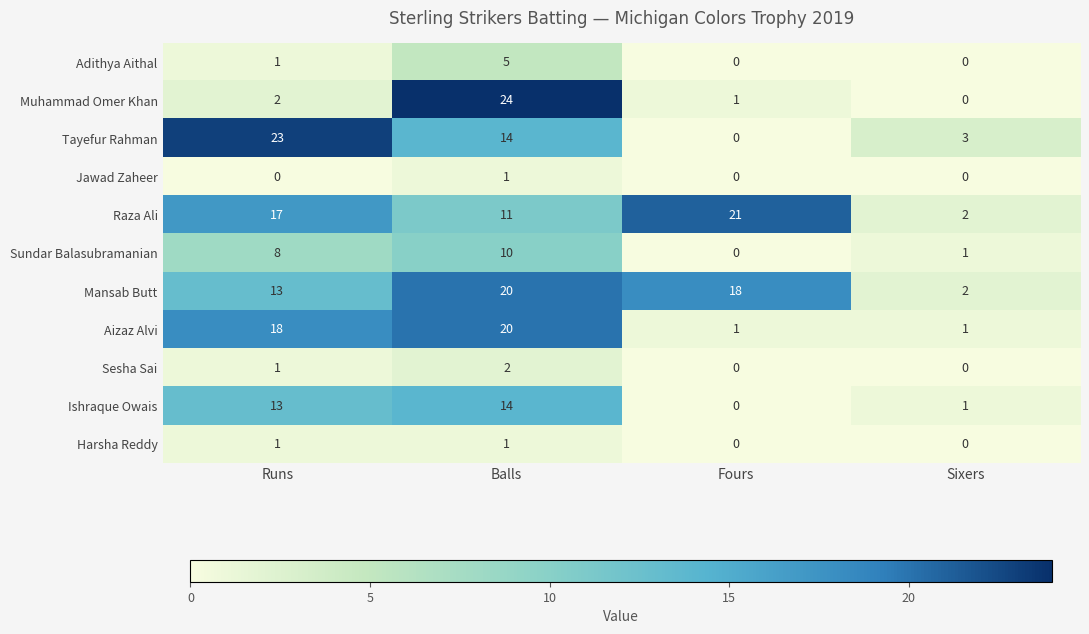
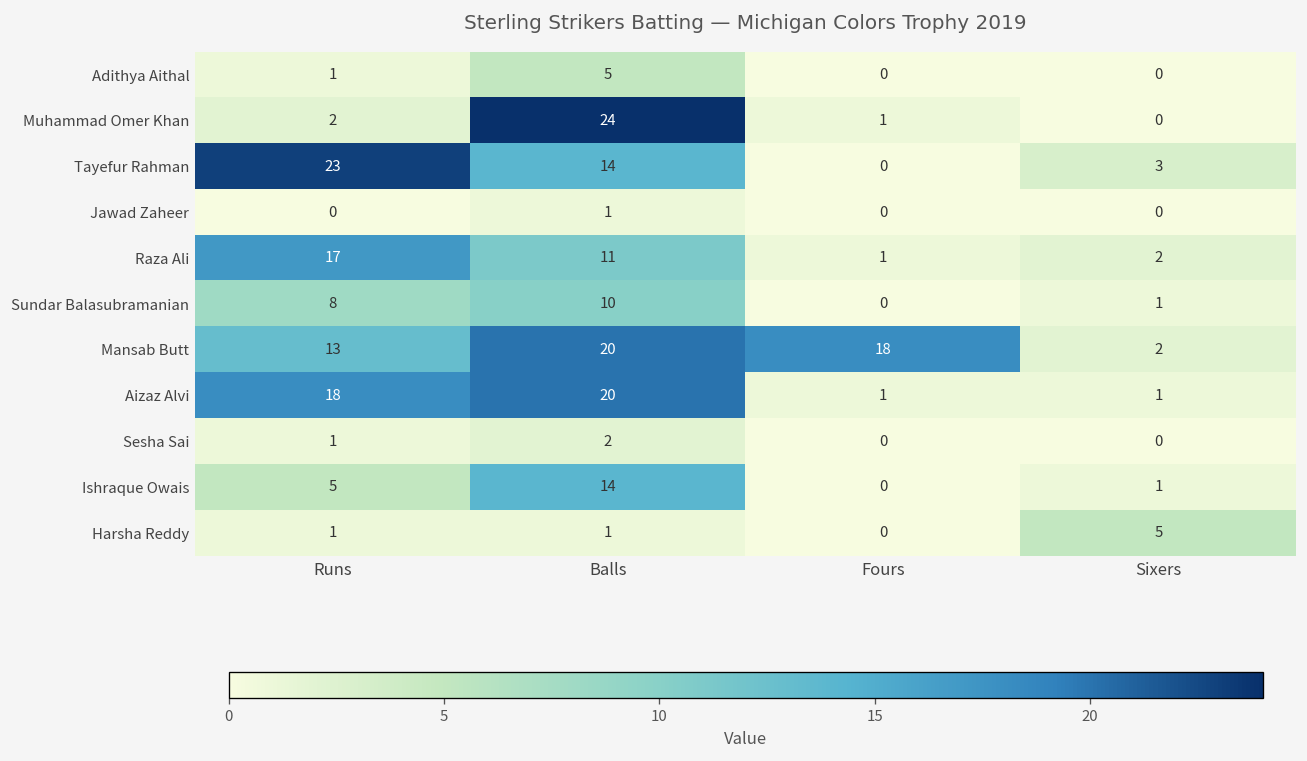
Raza Ali, Fours: 21 -> 1
Ishraque Owais, Runs: 13 -> 5
Harsha Reddy, Sixers: 0 -> 5
